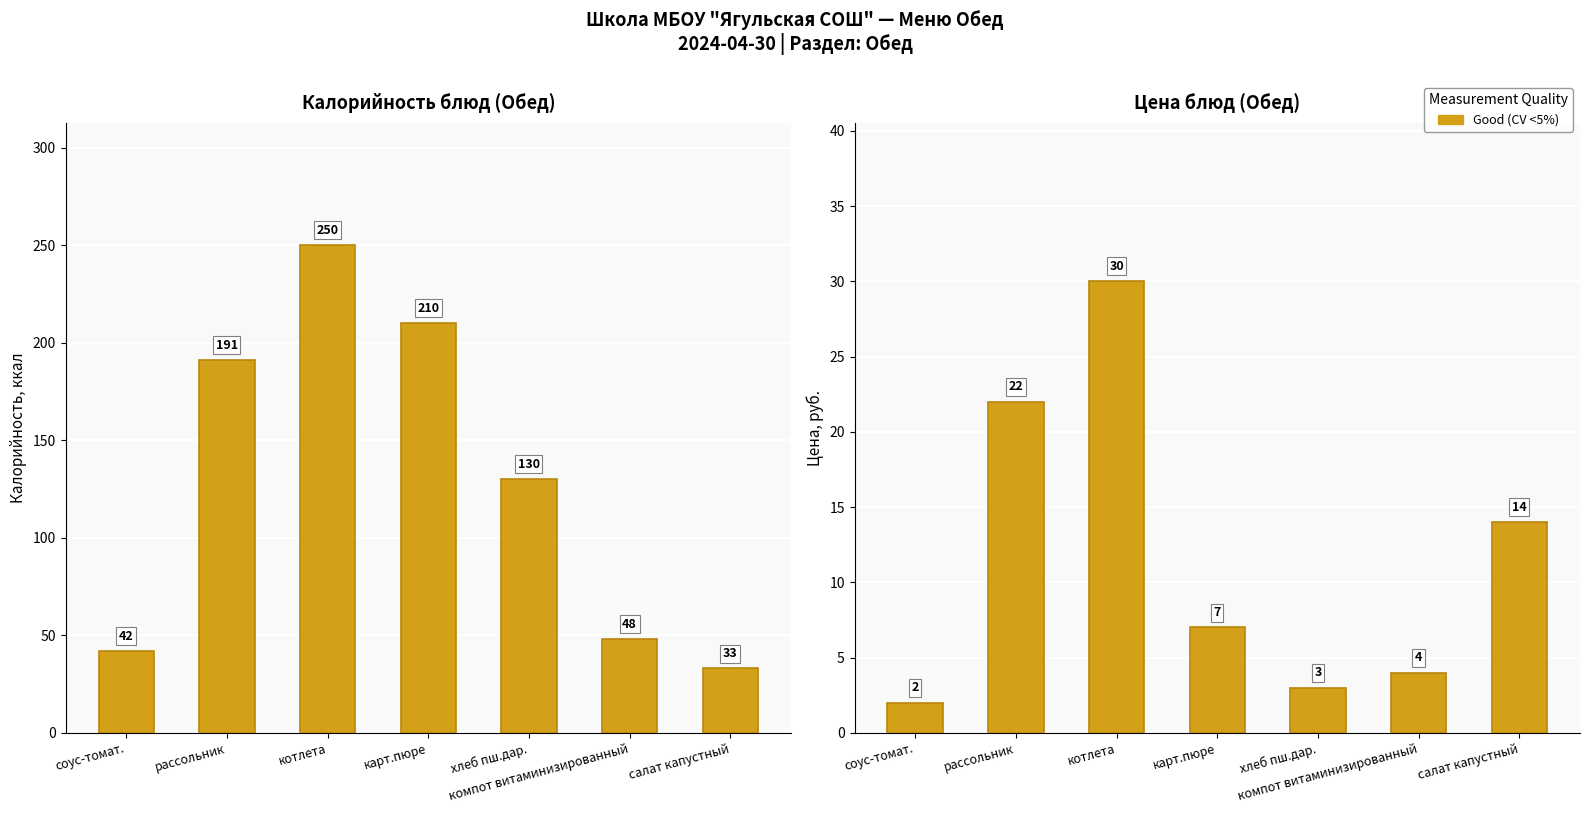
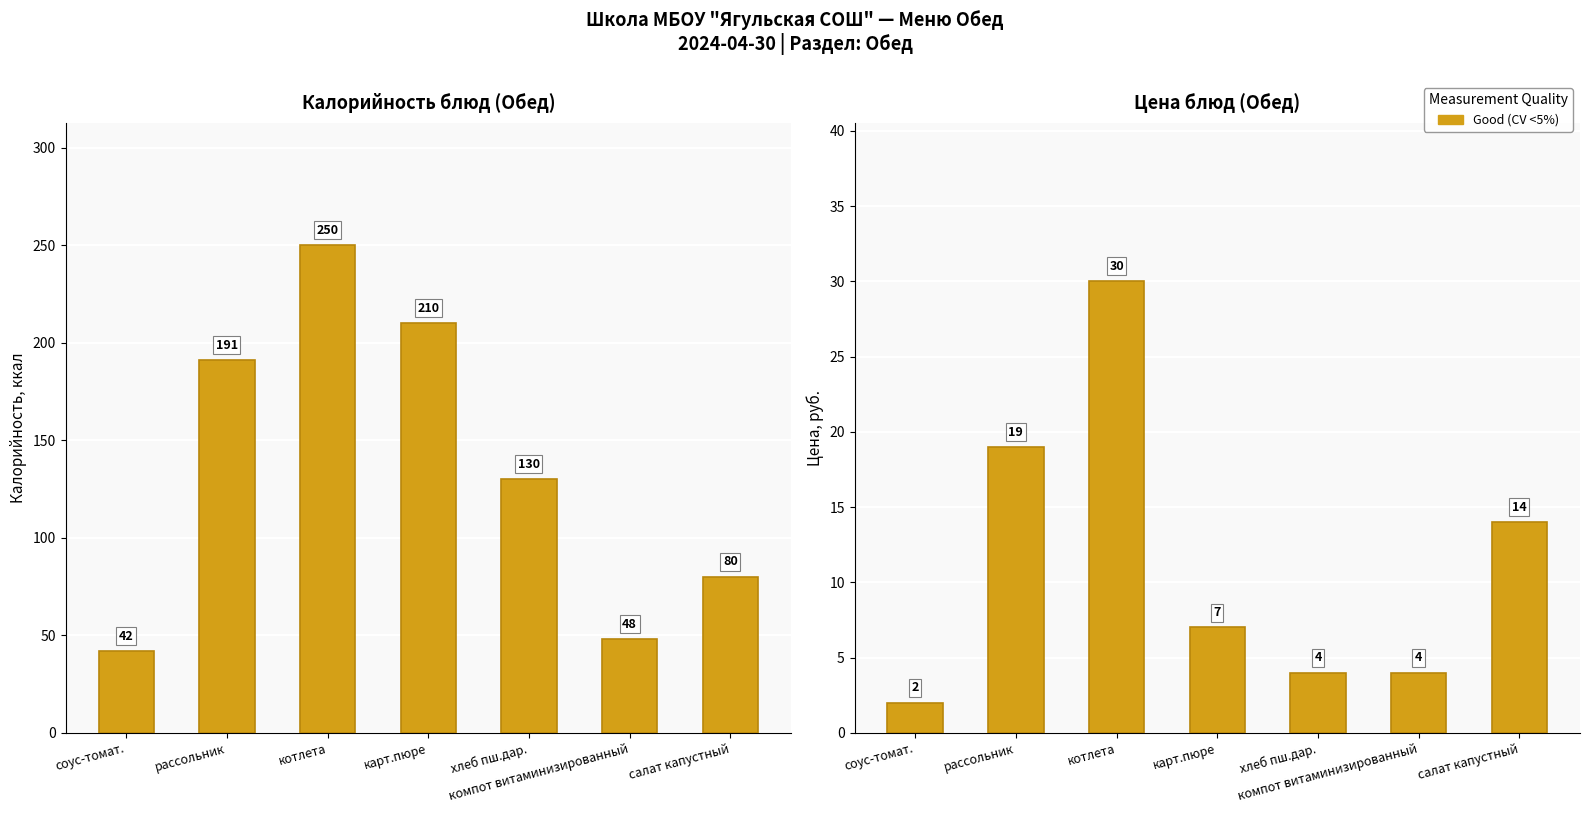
Калорийность блюд (Обед), салат капустный: 33 -> 80
Цена блюд (Обед), рассольник: 22 -> 19
Цена блюд (Обед), хлеб пш.дар.: 3 -> 4
